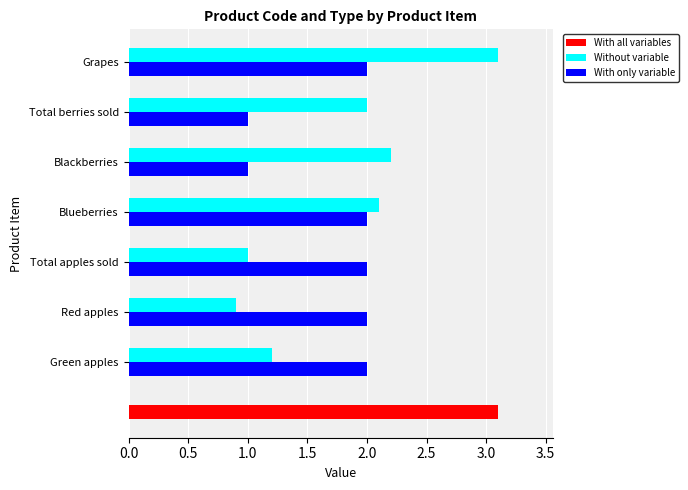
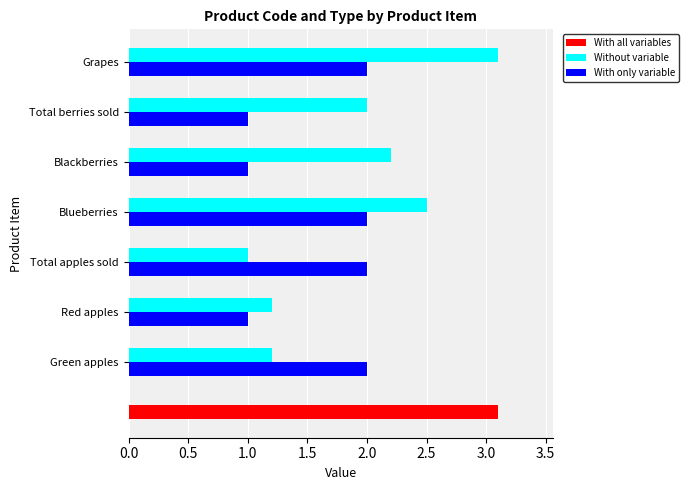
Without variable, Blueberries: 2.1 -> 2.5
Without variable, Red apples: 0.9 -> 1.2
With only variable, Red apples: 2 -> 1
